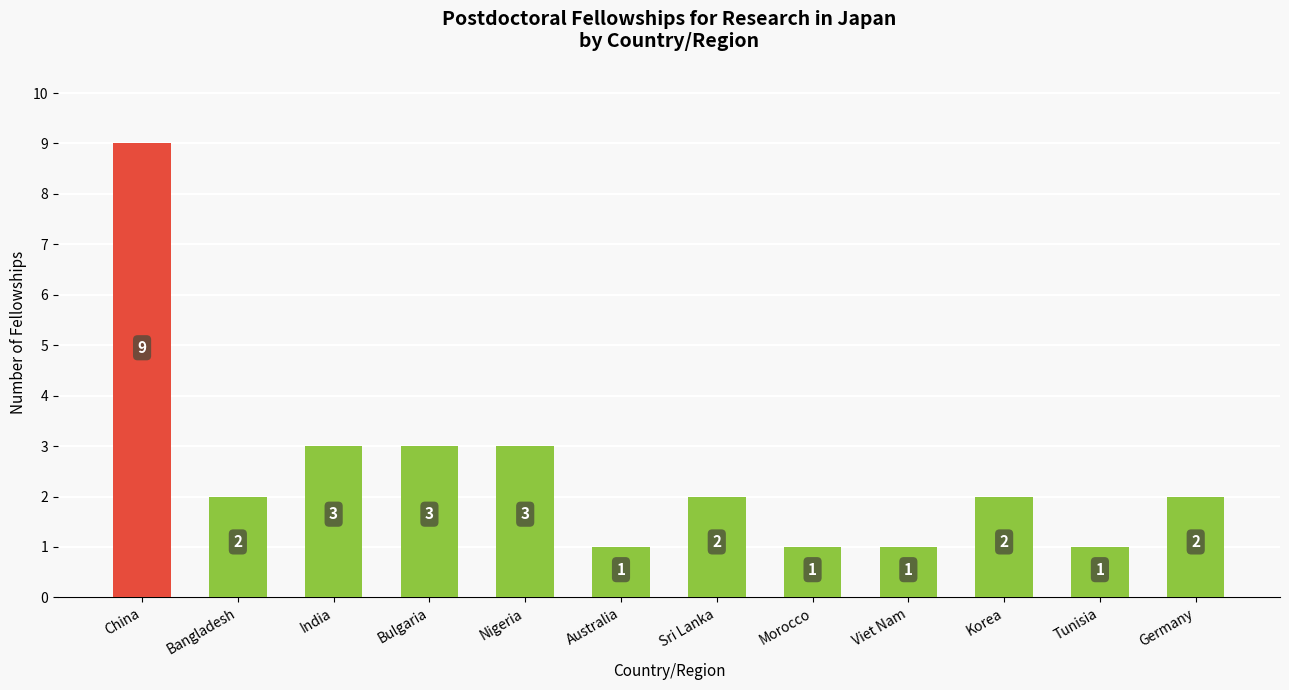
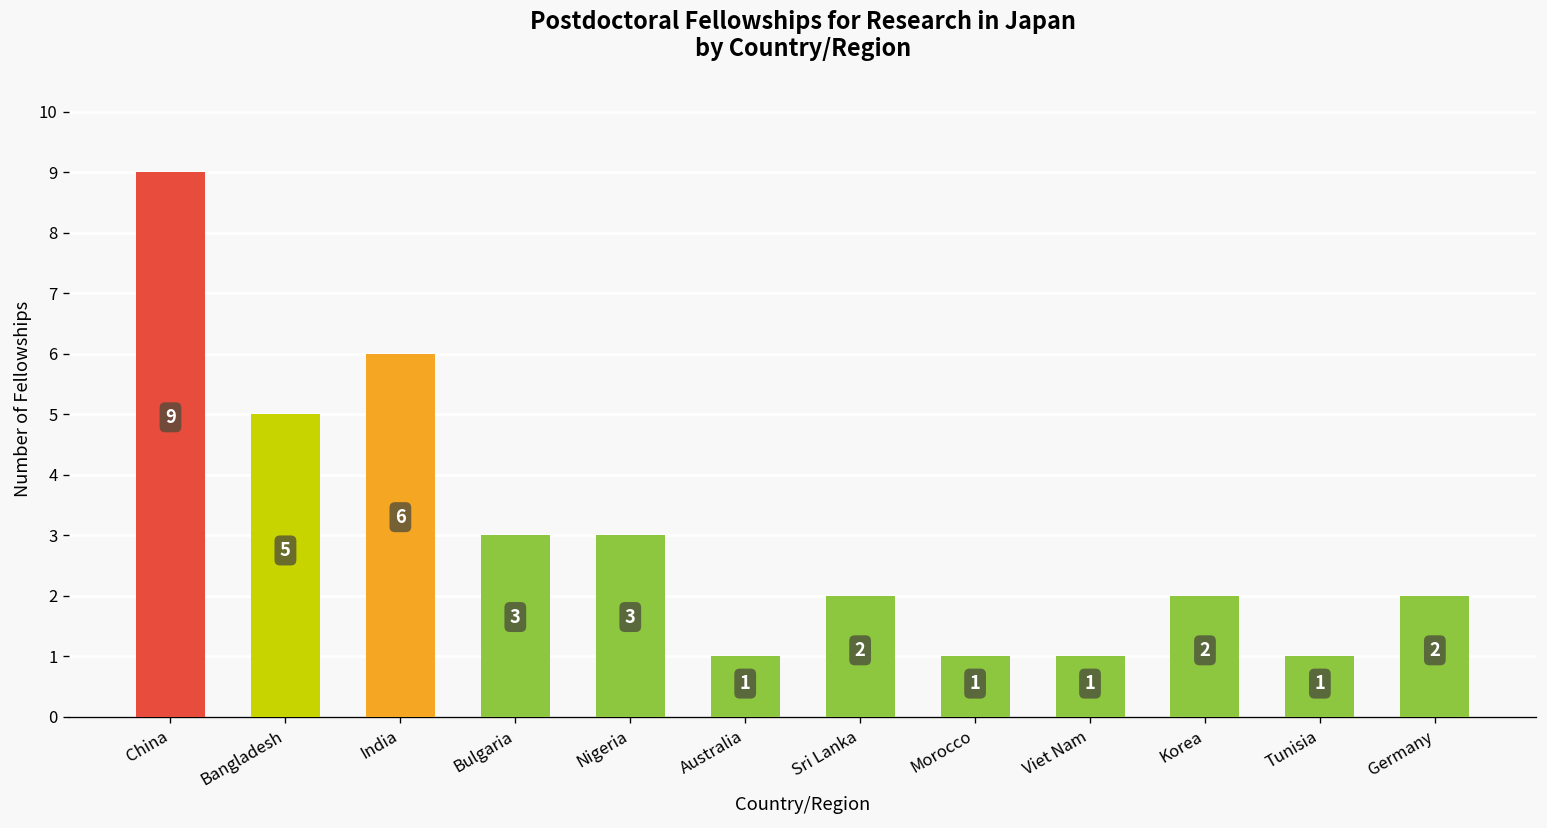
Bangladesh: 2 -> 5
India: 3 -> 6
